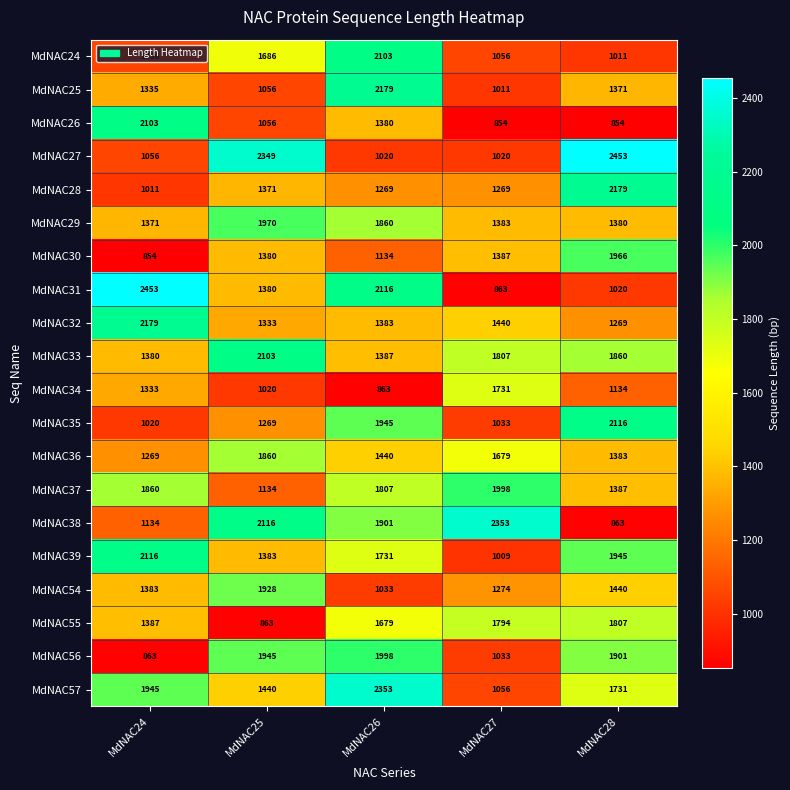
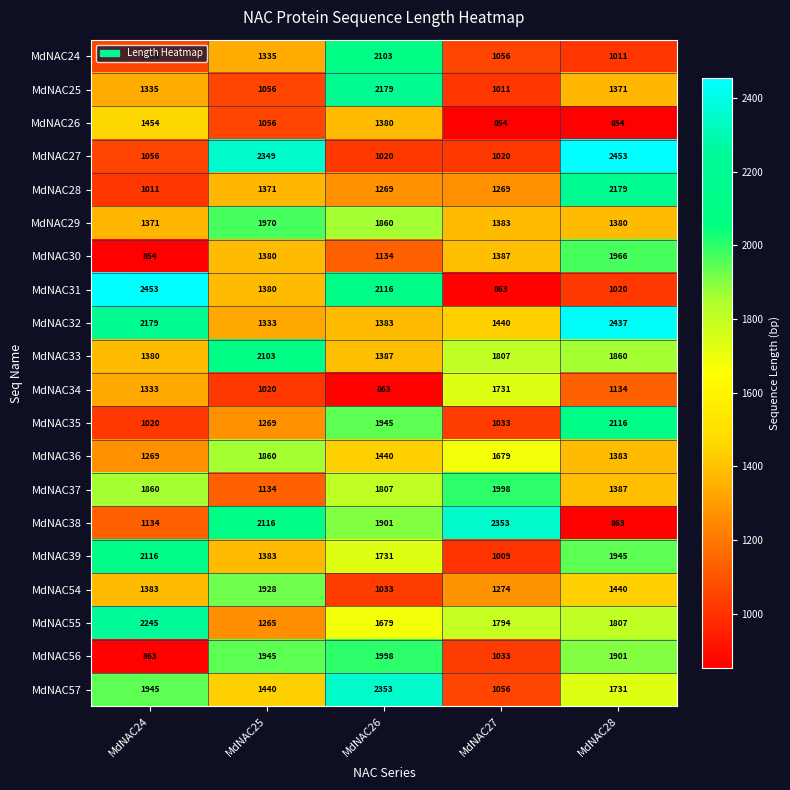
MdNAC24, MdNAC25: 1686 -> 1335
MdNAC26, MdNAC24: 2103 -> 1454
MdNAC32, MdNAC28: 1269 -> 2437
MdNAC55, MdNAC24: 1387 -> 2245
MdNAC55, MdNAC25: 863 -> 1265
